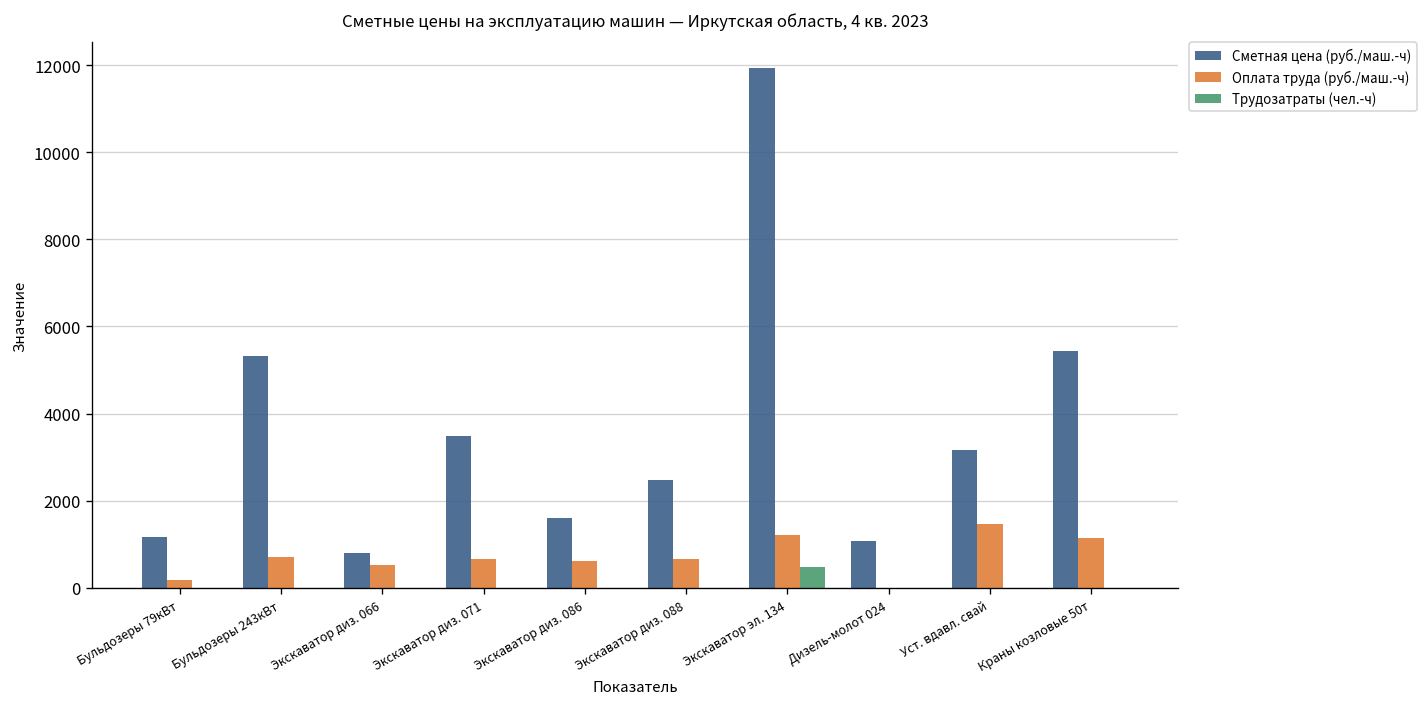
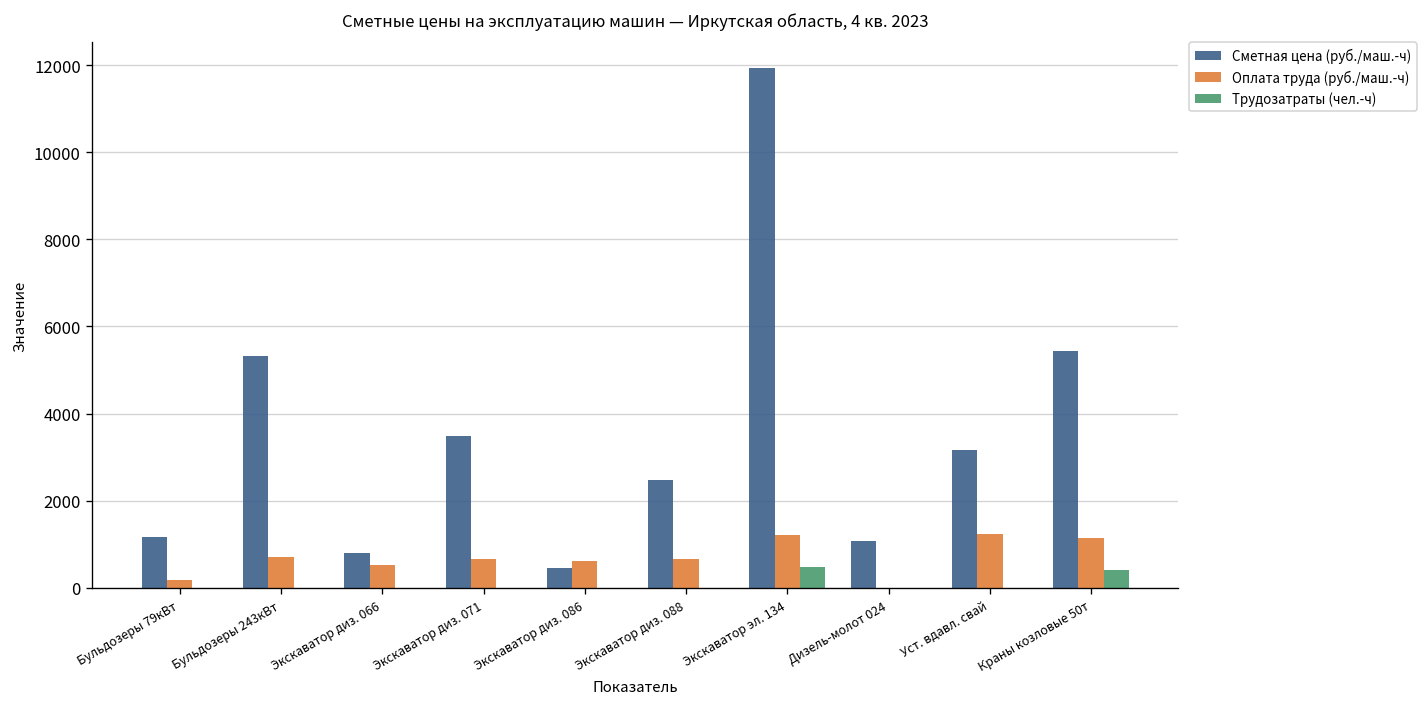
Сметная цена (руб./маш.-ч), Экскаватор диз. 086: 1600 -> 400
Оплата труда (руб./маш.-ч), Уст. вдавл. свай: 1500 -> 1200
Трудозатраты (чел.-ч), Краны козловые 50т: 0 -> 400
